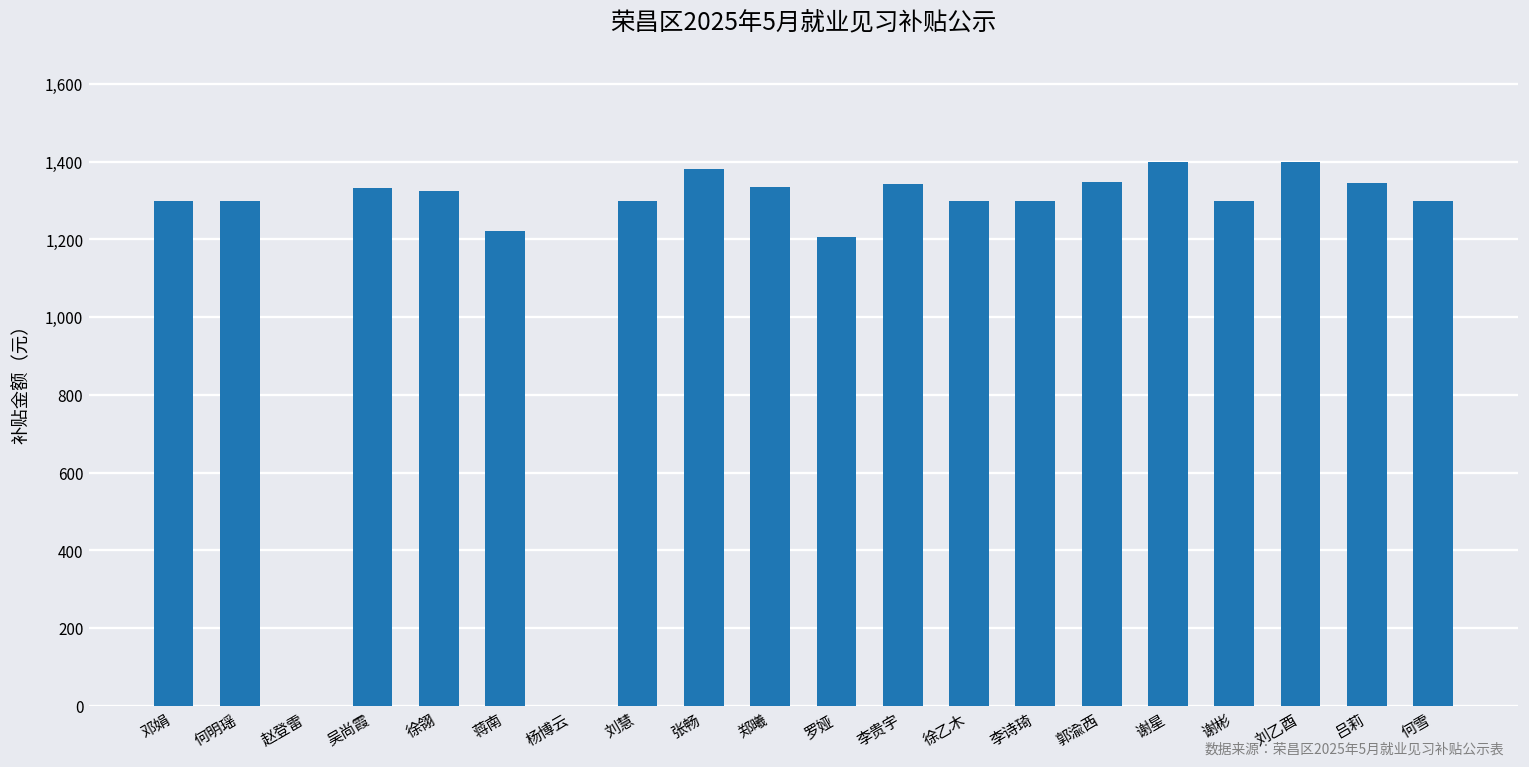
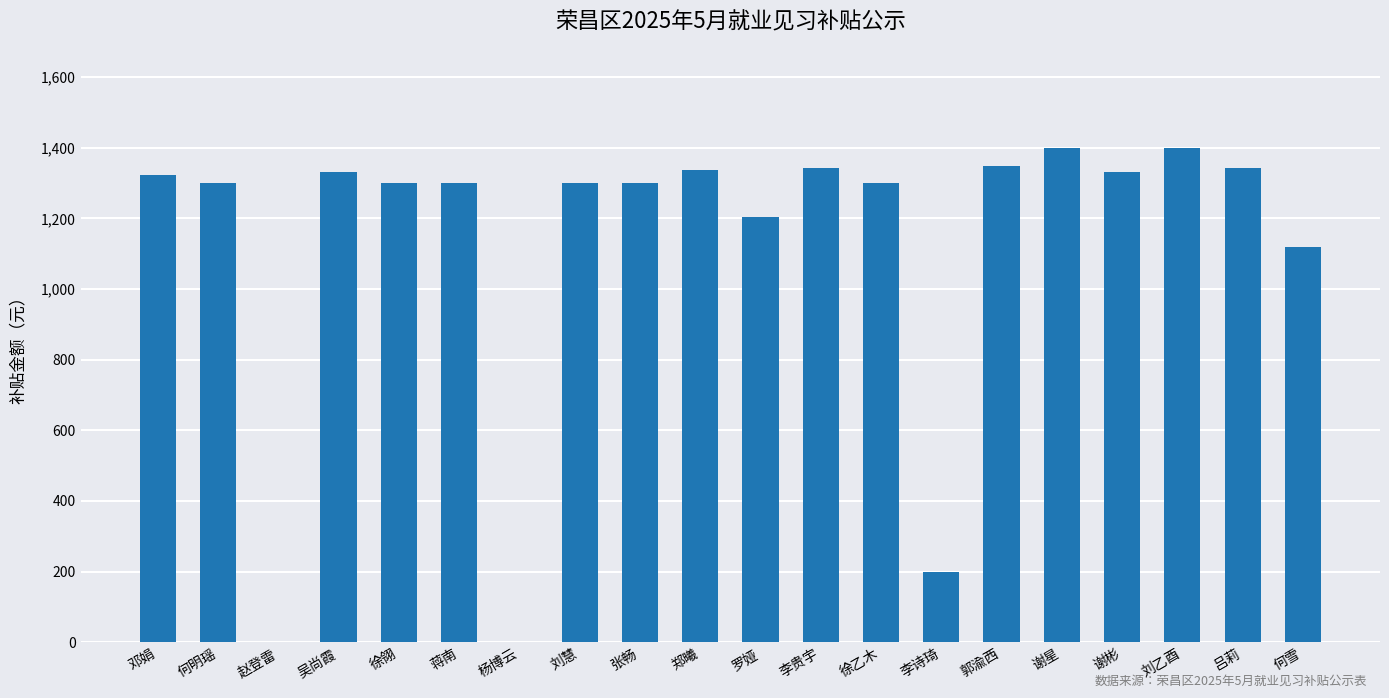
邓娟: 1,300 -> 1,320
徐翎: 1,320 -> 1,300
蒋南: 1,220 -> 1,300
张畅: 1,380 -> 1,300
李诗琦: 1,300 -> 200
谢彬: 1,300 -> 1,330
何雪: 1,300 -> 1,120
